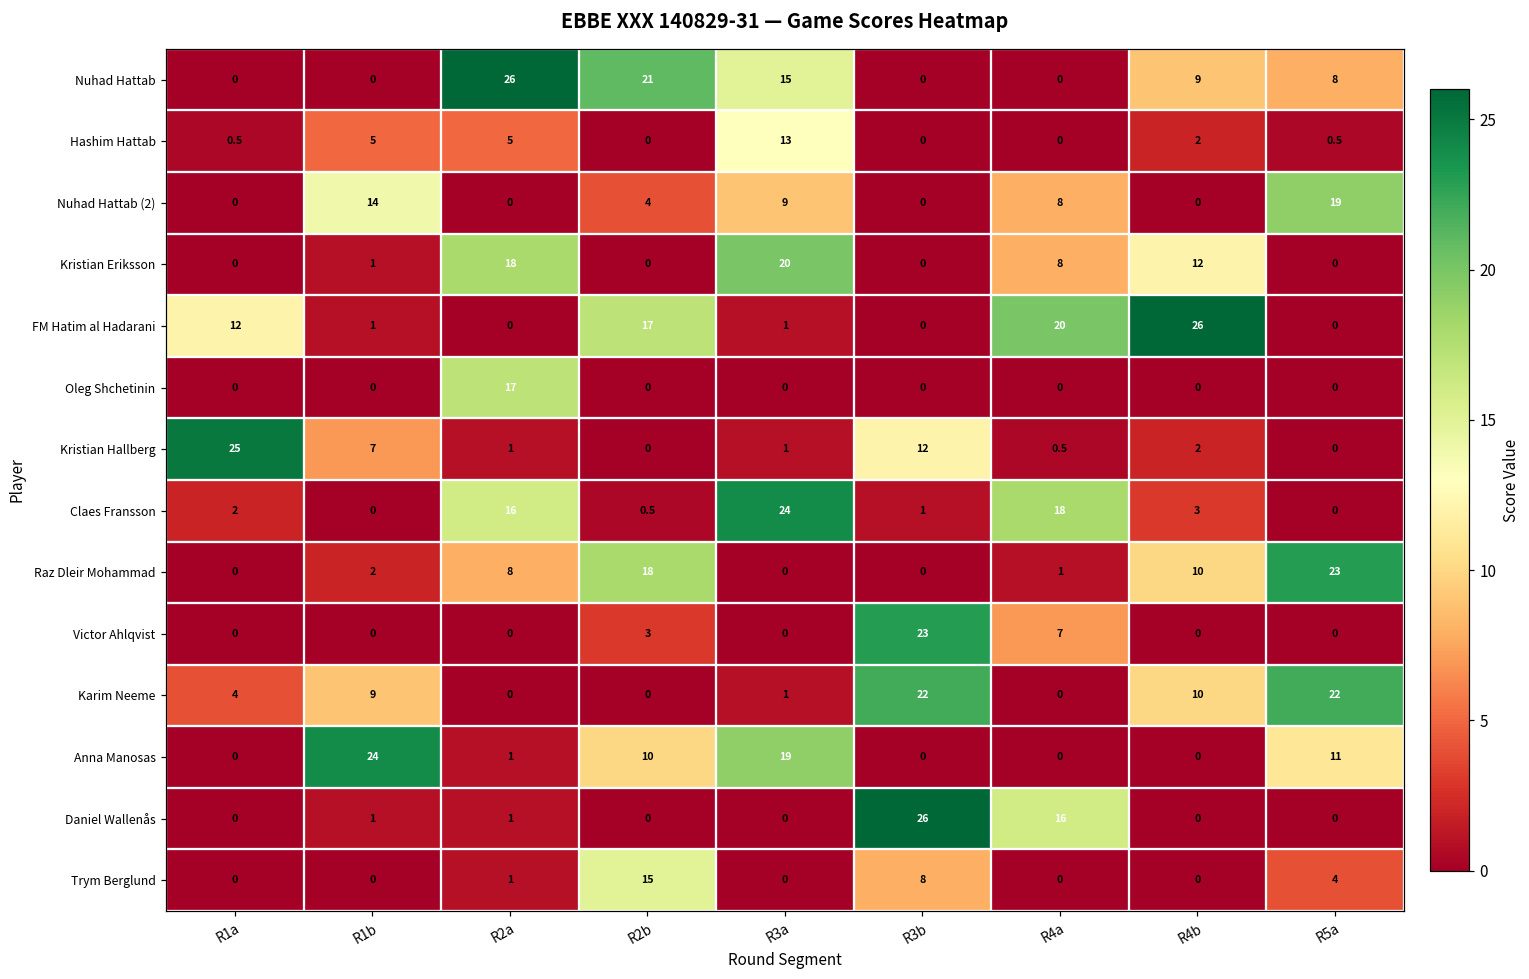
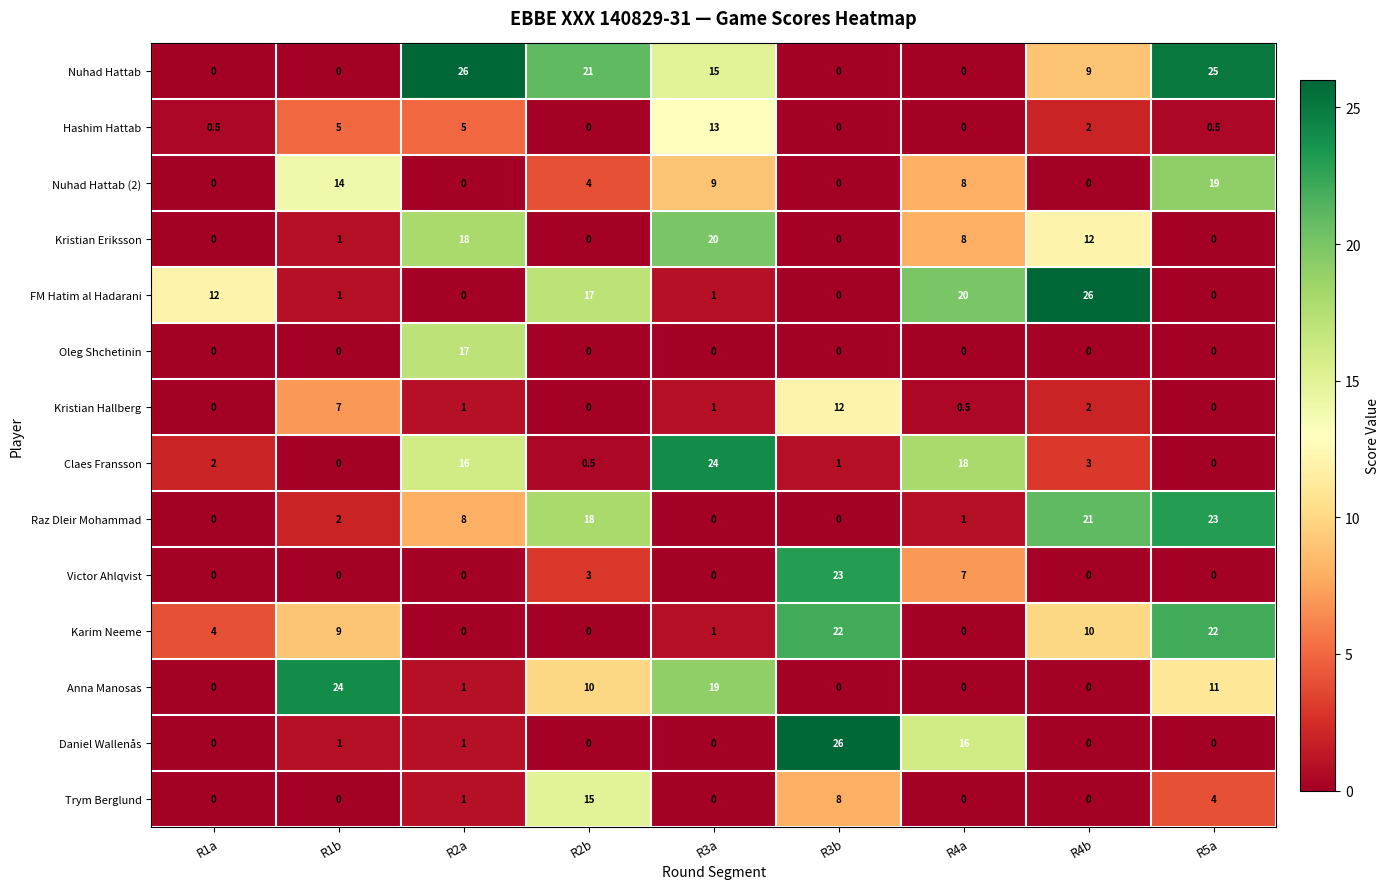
Nuhad Hattab, R5a: 8 -> 25
Kristian Hallberg, R1a: 25 -> 0
Raz Dleir Mohammad, R4b: 10 -> 21
